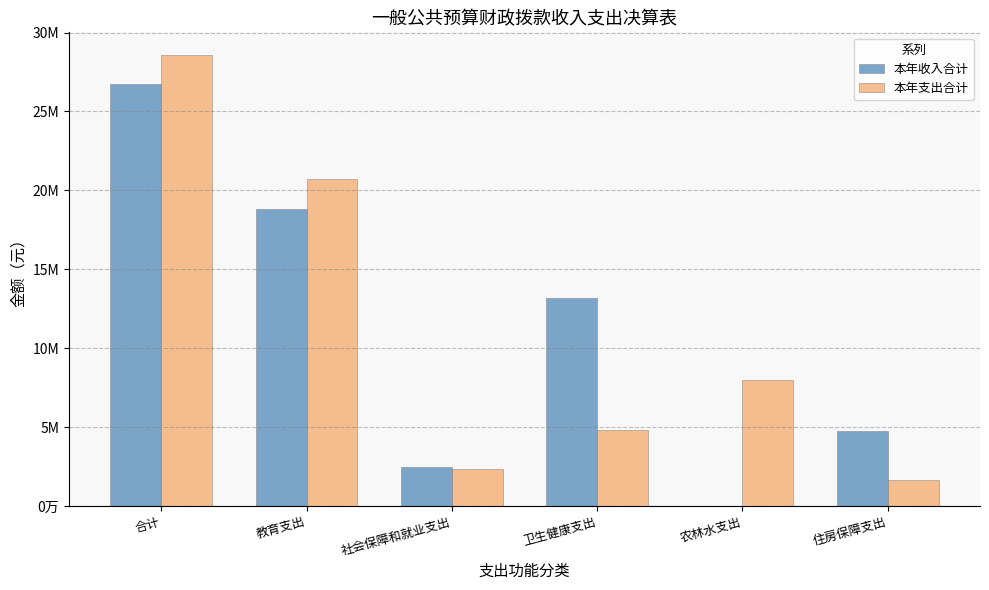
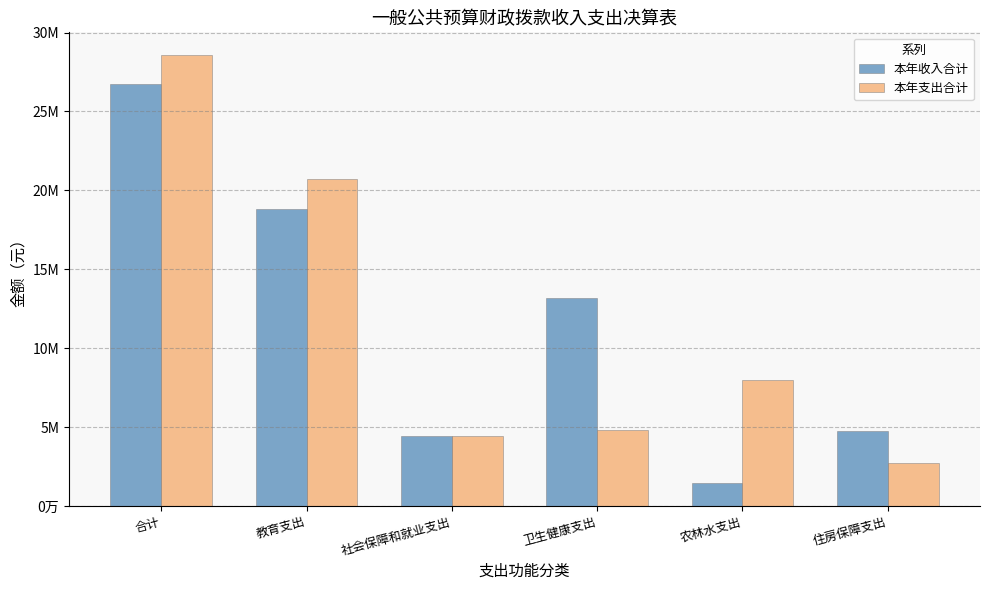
本年收入合计, 社会保障和就业支出: 2500000 -> 4400000
本年支出合计, 社会保障和就业支出: 2300000 -> 4400000
本年收入合计, 农林水支出: 0 -> 1400000
本年支出合计, 住房保障支出: 1700000 -> 2700000
